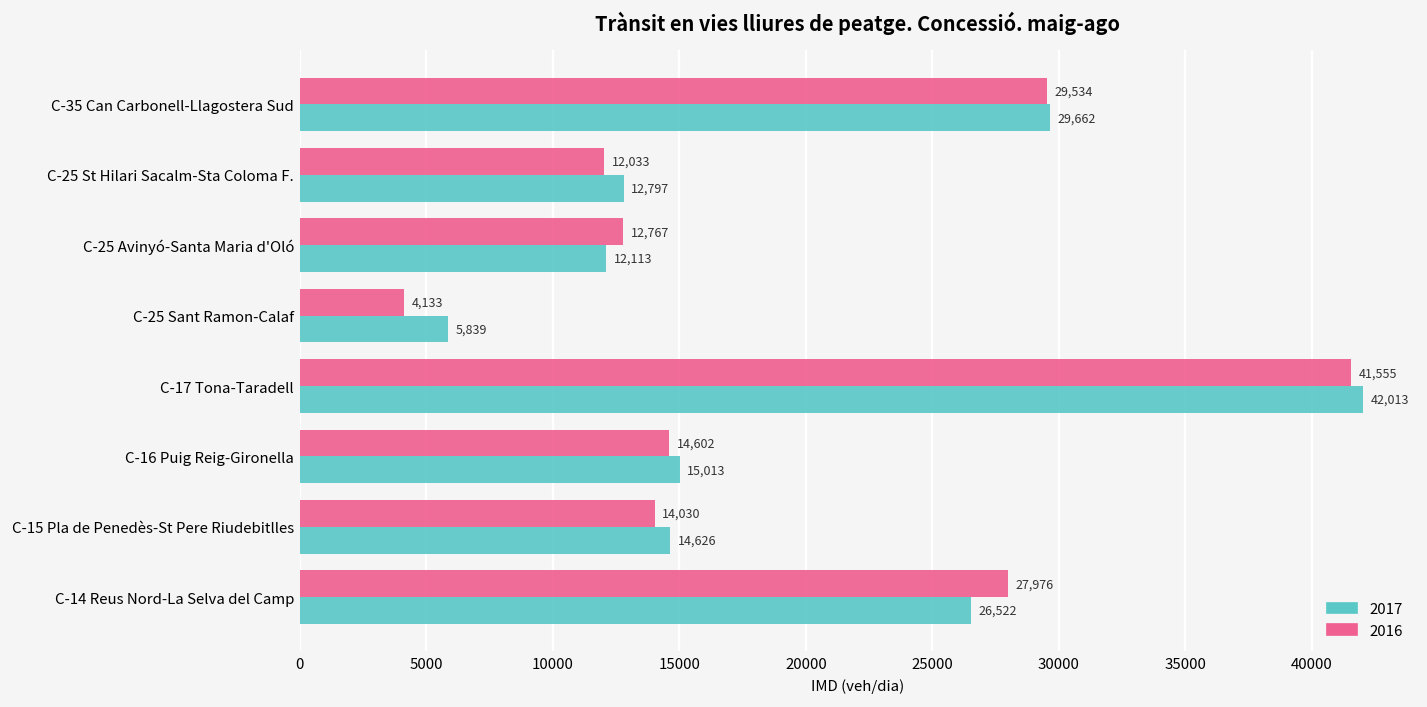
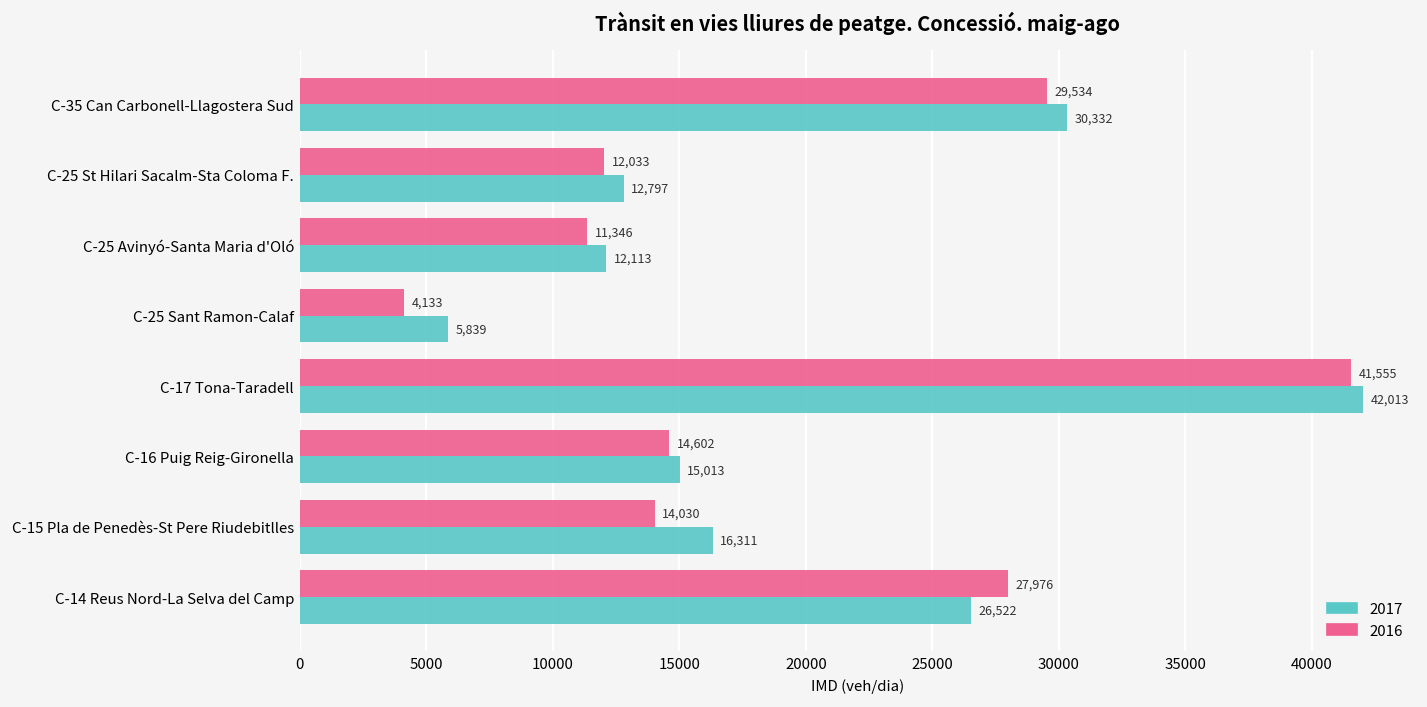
2017, C-35 Can Carbonell-Llagostera Sud: 29,662 -> 30,332
2016, C-25 Avinyó-Santa Maria d'Oló: 12,767 -> 11,346
2017, C-15 Pla de Penedès-St Pere Riudebitlles: 14,626 -> 16,311
